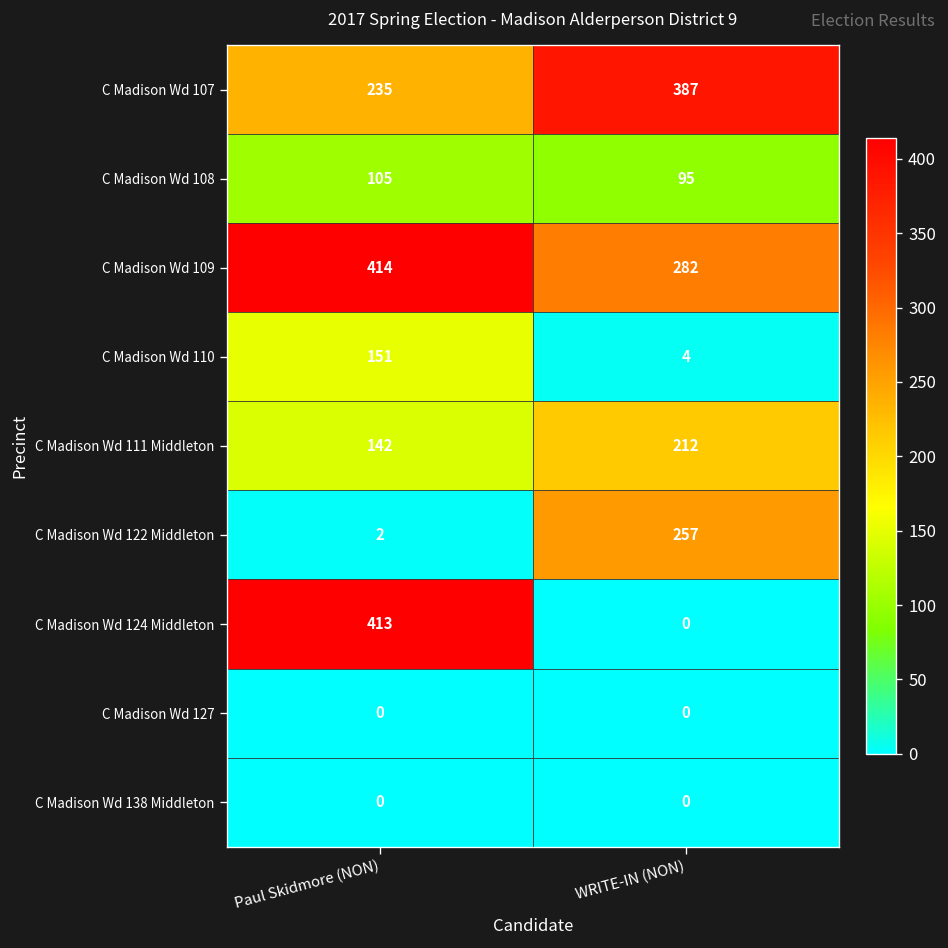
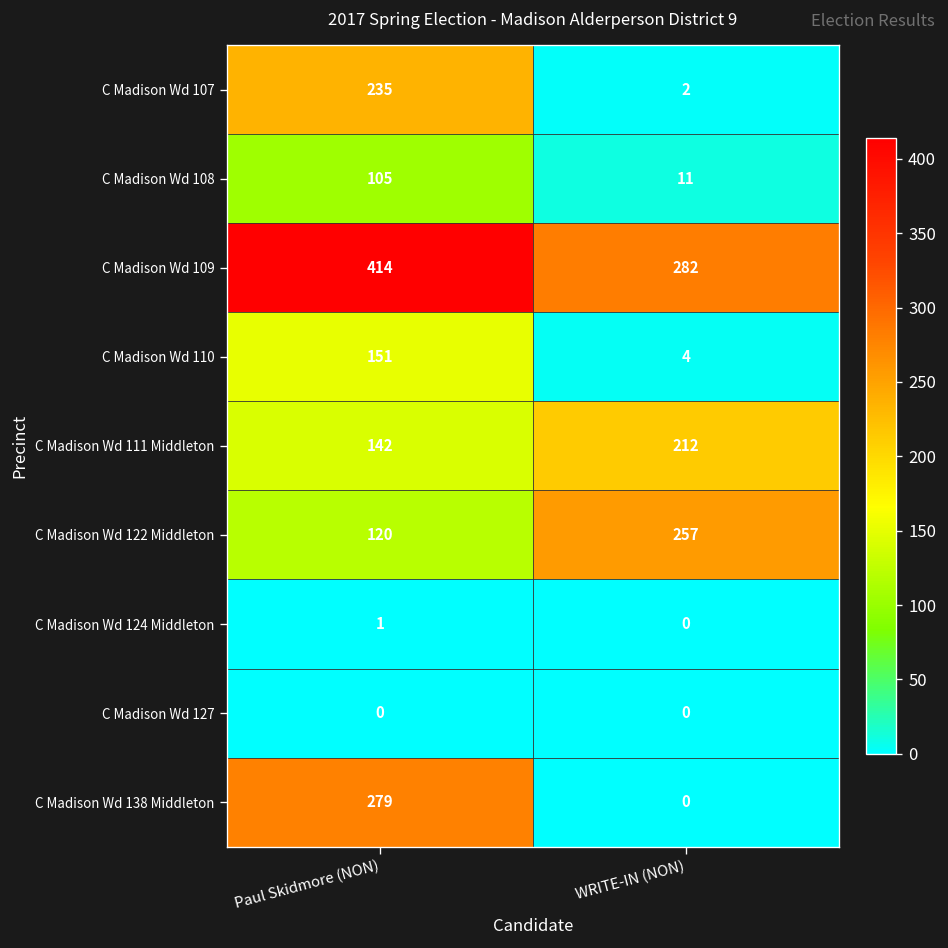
C Madison Wd 107, WRITE-IN (NON): 387 -> 2
C Madison Wd 108, WRITE-IN (NON): 95 -> 11
C Madison Wd 122 Middleton, Paul Skidmore (NON): 2 -> 120
C Madison Wd 124 Middleton, Paul Skidmore (NON): 413 -> 1
C Madison Wd 138 Middleton, Paul Skidmore (NON): 0 -> 279
